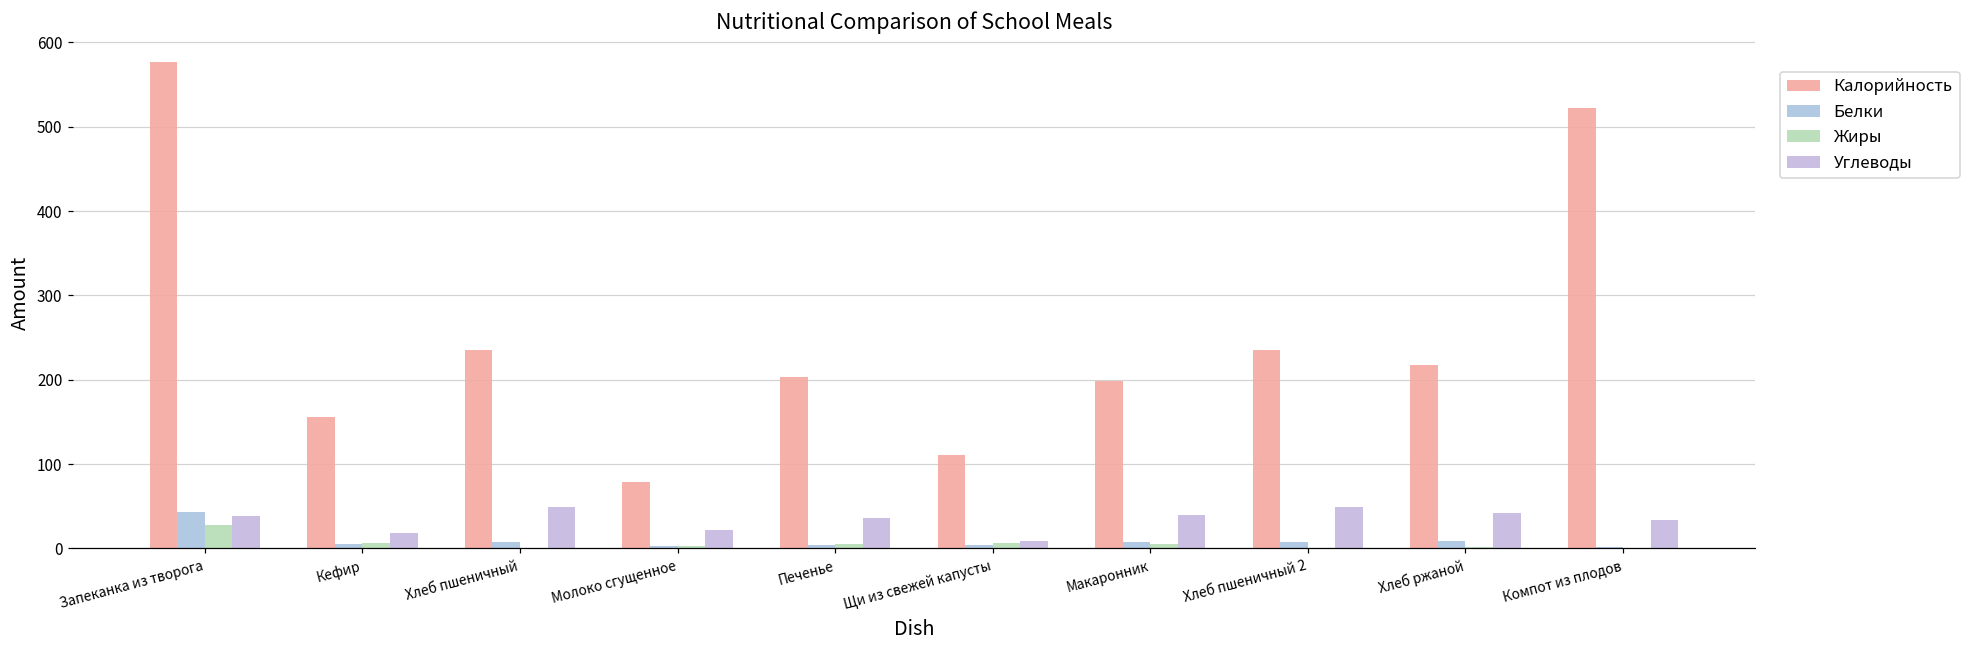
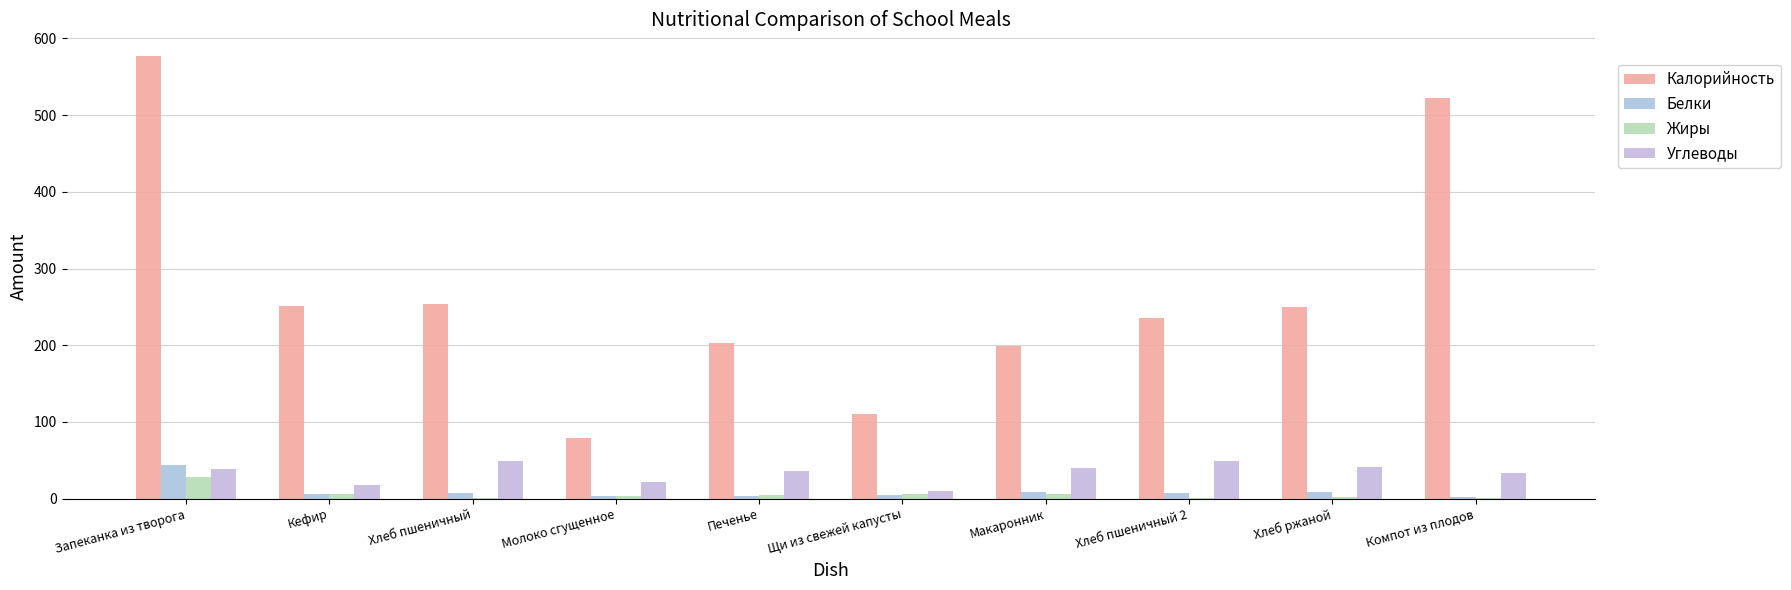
Калорийность, Кефир: 160 -> 250
Калорийность, Хлеб пшеничный: 240 -> 250
Калорийность, Хлеб ржаной: 220 -> 250
